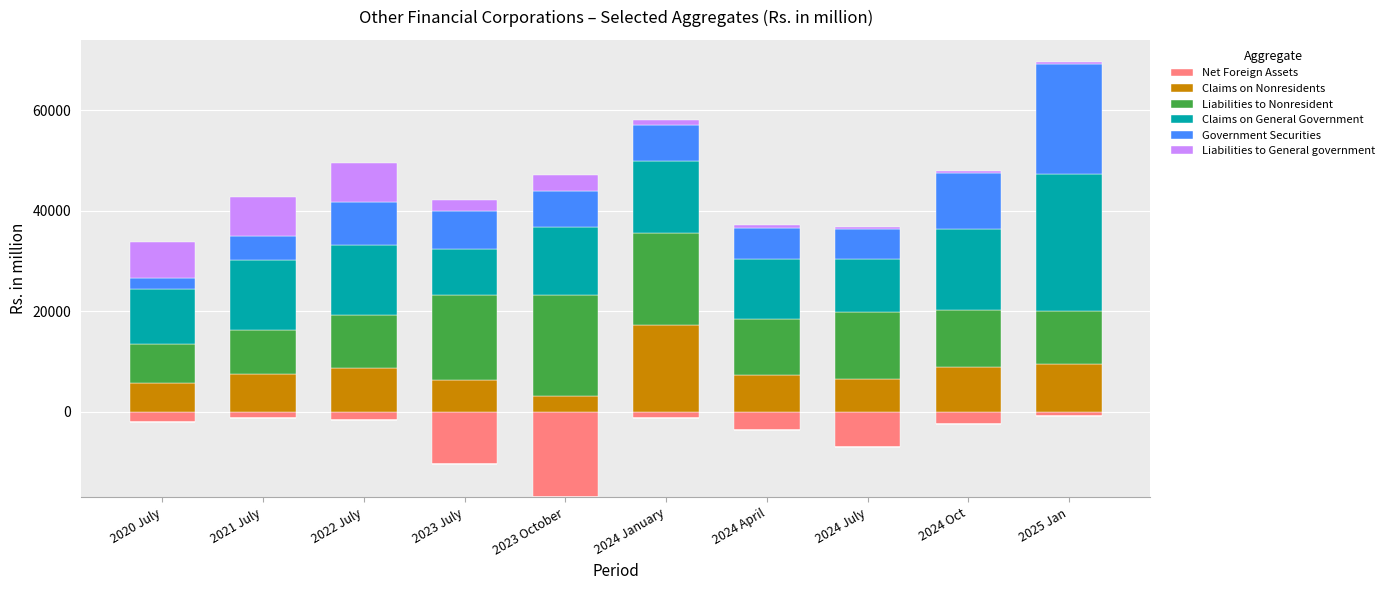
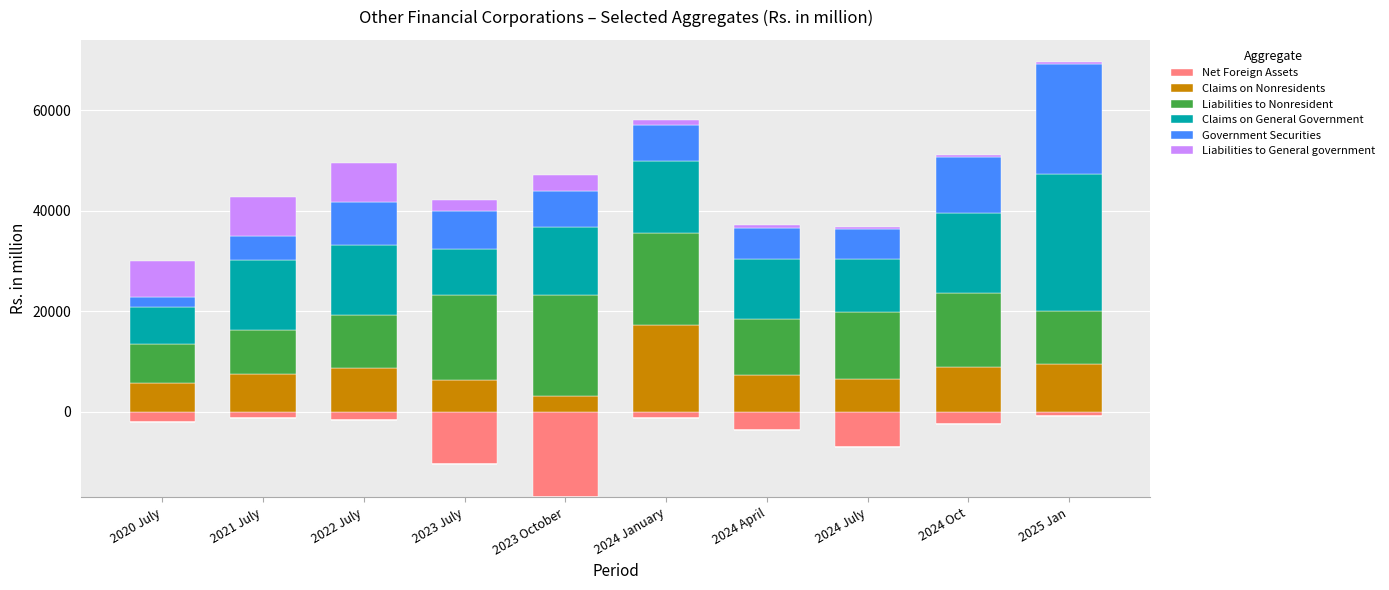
Claims on General Government, 2020 July: 11000 -> 7000
Liabilities to Nonresident, 2024 Oct: 11000 -> 15000
